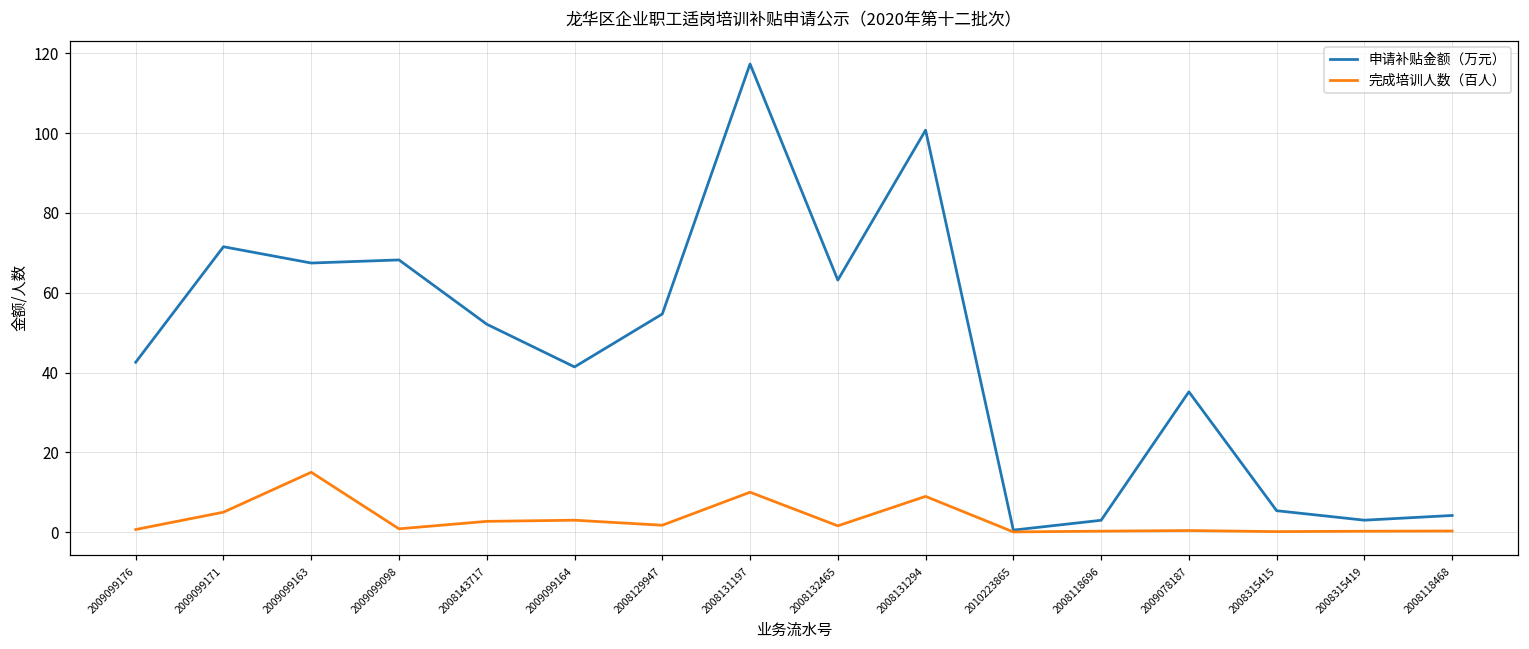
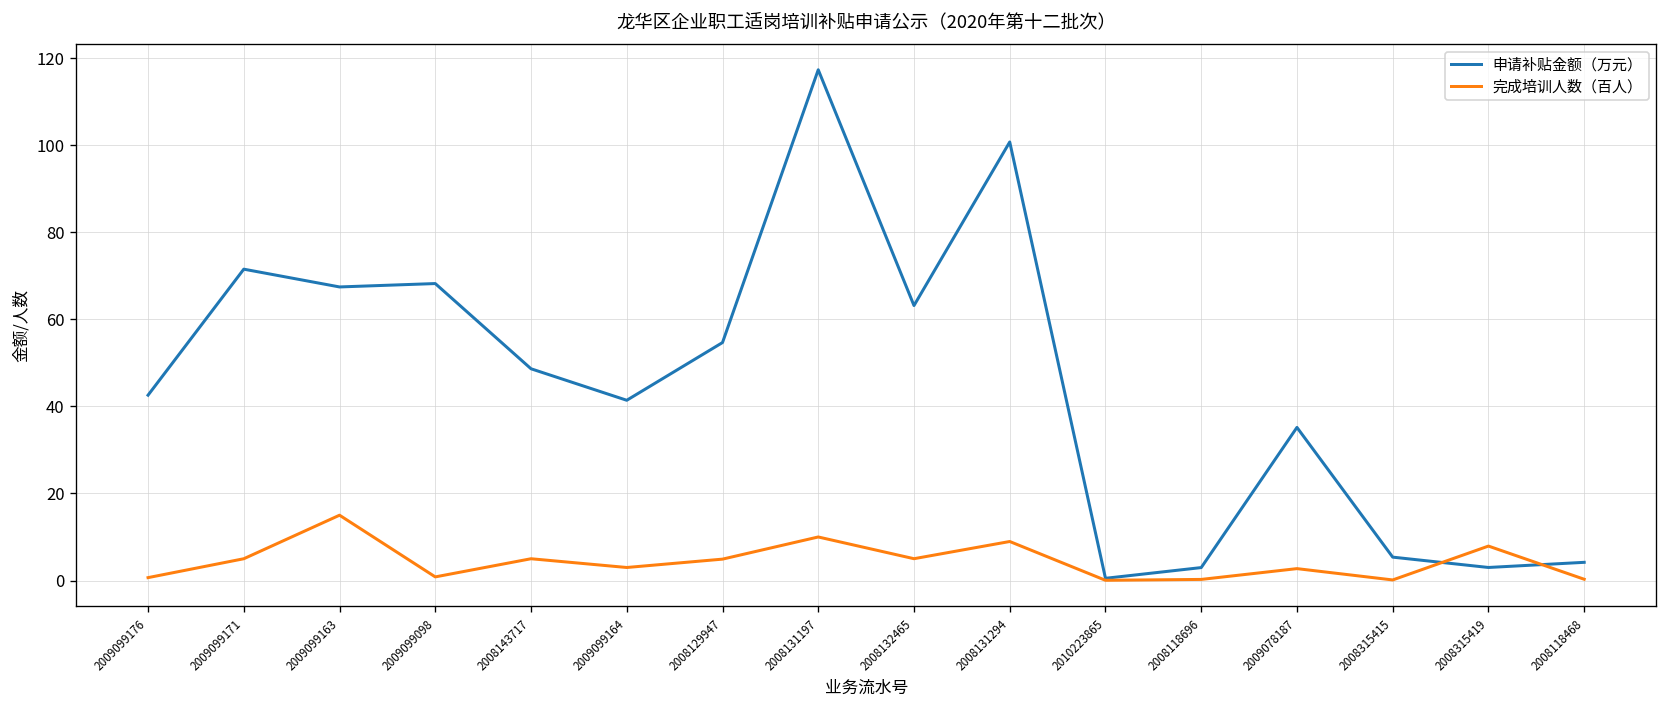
申请补贴金额（万元）, 2008143717: 52 -> 49
完成培训人数（百人）, 2008143717: 3 -> 5
完成培训人数（百人）, 2008129947: 2 -> 5
完成培训人数（百人）, 2008132465: 2 -> 5
完成培训人数（百人）, 2009078187: 0 -> 3
完成培训人数（百人）, 2008315419: 0 -> 8
